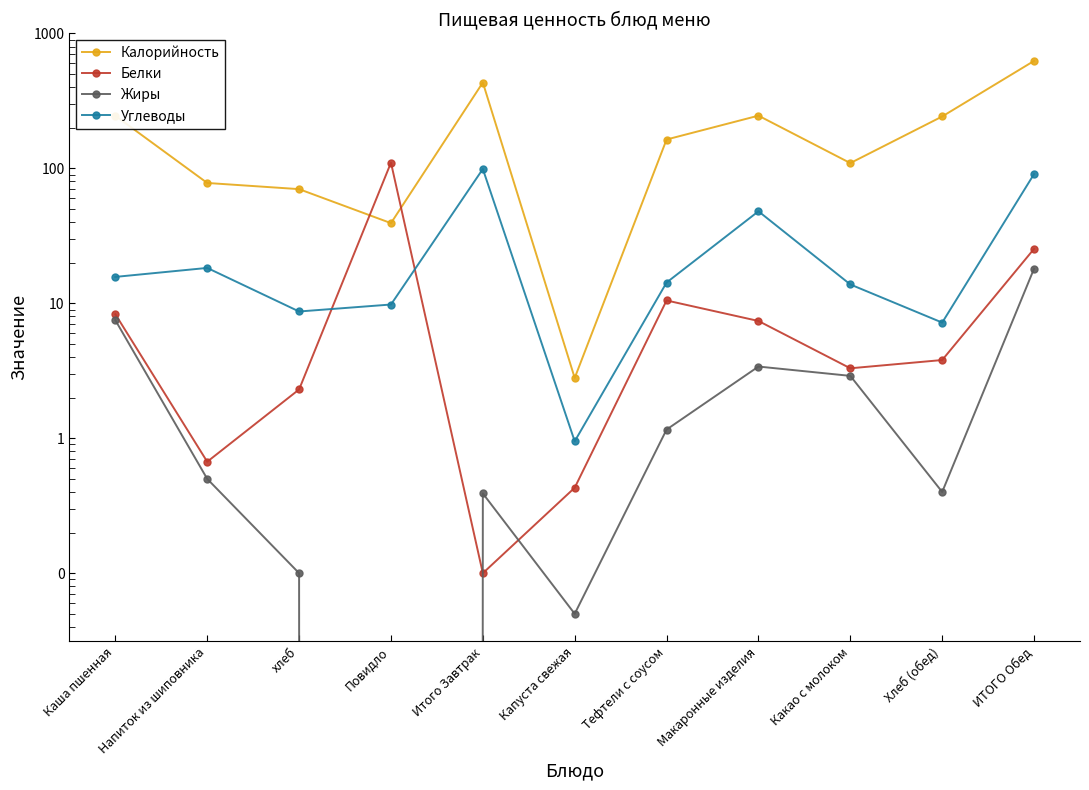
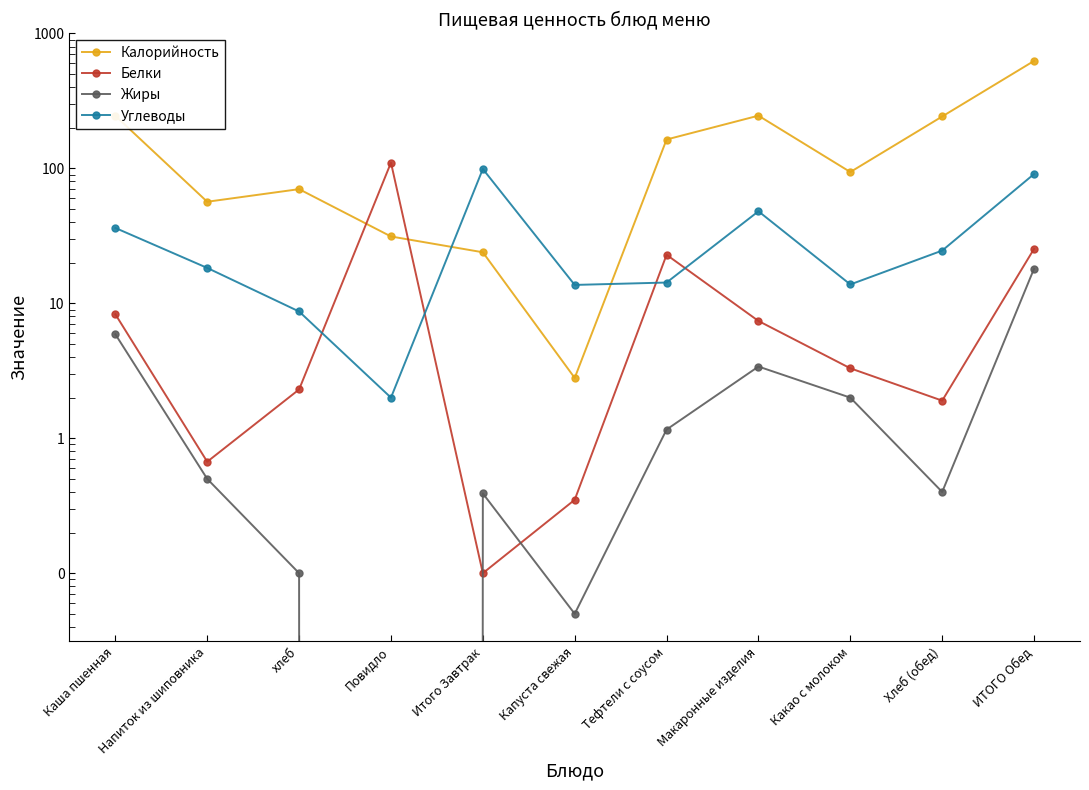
Жиры, Каша пшенная: 8 -> 6
Углеводы, Каша пшенная: 16 -> 36
Калорийность, Напиток из шиповника: 80 -> 57
Калорийность, Повидло: 39 -> 31
Углеводы, Повидло: 10 -> 2.0
Калорийность, Итого Завтрак: 430 -> 24
Белки, Капуста свежая: 0.43 -> 0.35
Углеводы, Капуста свежая: 1.0 -> 14
Белки, Тефтели c соусом: 11 -> 23
Калорийность, Какао с молоком: 110 -> 90
Жиры, Какао с молоком: 2.9 -> 2.0
Белки, Хлеб (обед): 3.8 -> 1.9
Углеводы, Хлеб (обед): 7 -> 25
